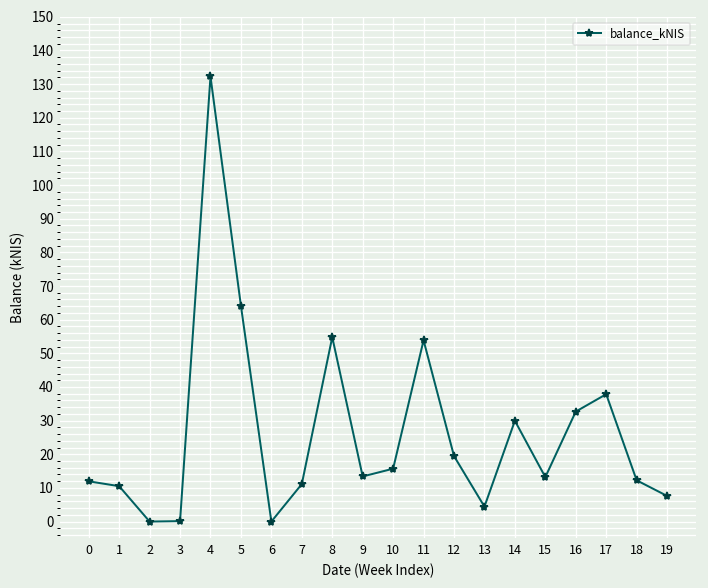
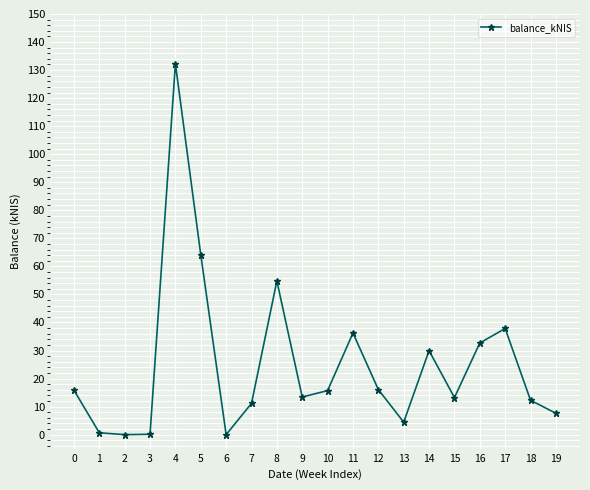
0: 12 -> 16
1: 11 -> 1
11: 54 -> 36
12: 19 -> 16
